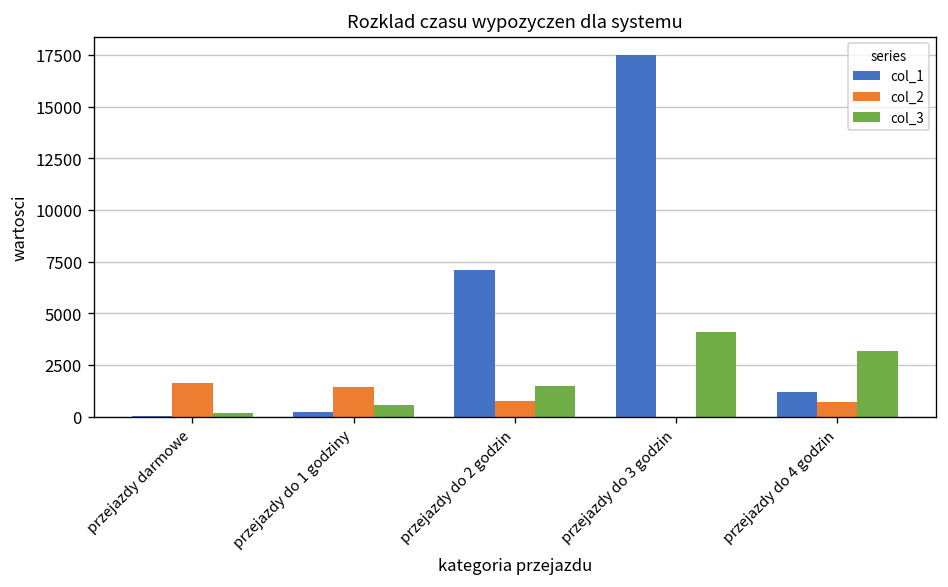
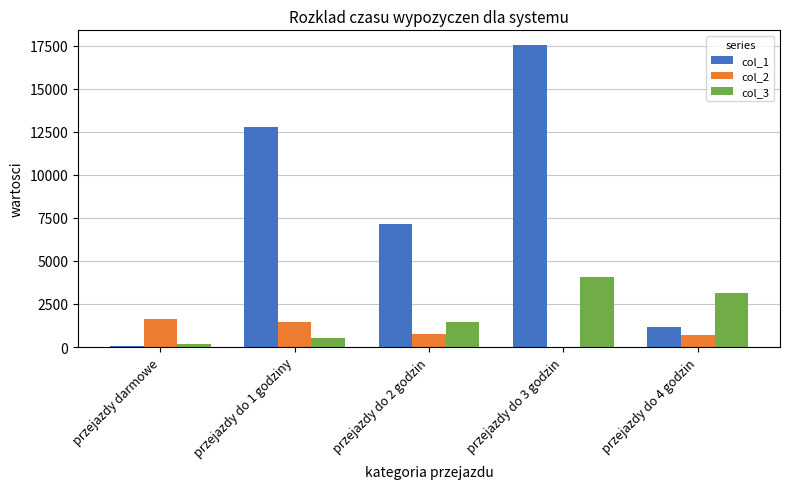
col_1, przejazdy do 1 godziny: 200 -> 12800
